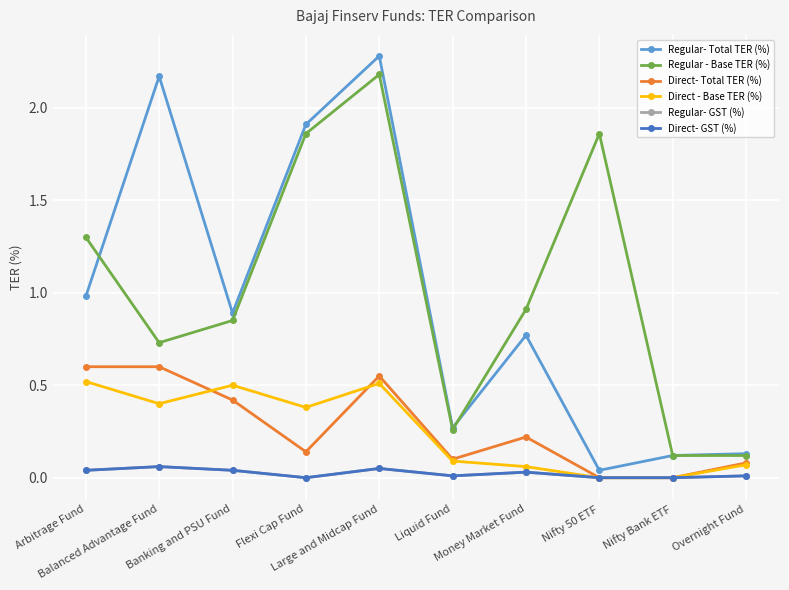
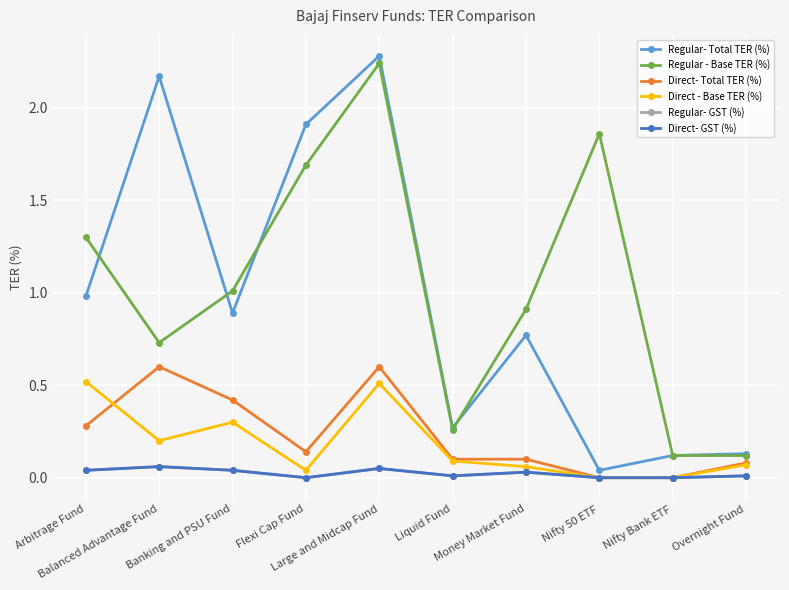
Direct- Total TER (%), Arbitrage Fund: 0.60 -> 0.28
Direct - Base TER (%), Balanced Advantage Fund: 0.4 -> 0.2
Regular - Base TER (%), Banking and PSU Fund: 0.85 -> 1.01
Direct - Base TER (%), Banking and PSU Fund: 0.5 -> 0.3
Regular - Base TER (%), Flexi Cap Fund: 1.86 -> 1.69
Direct - Base TER (%), Flexi Cap Fund: 0.38 -> 0.04
Regular - Base TER (%), Large and Midcap Fund: 2.18 -> 2.24
Direct- Total TER (%), Large and Midcap Fund: 0.55 -> 0.60
Direct- Total TER (%), Money Market Fund: 0.22 -> 0.10
